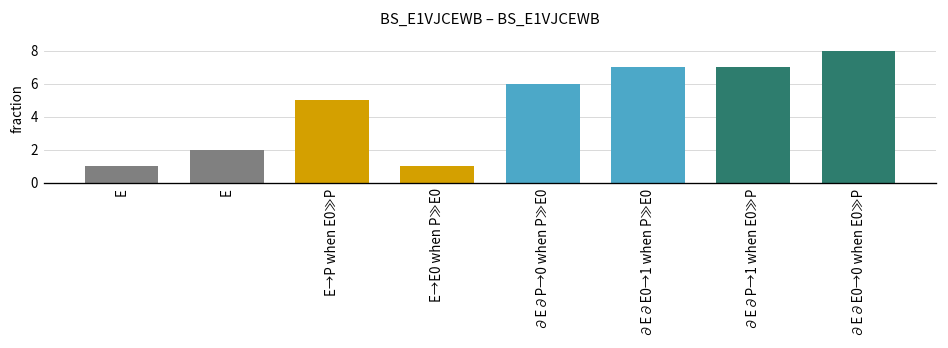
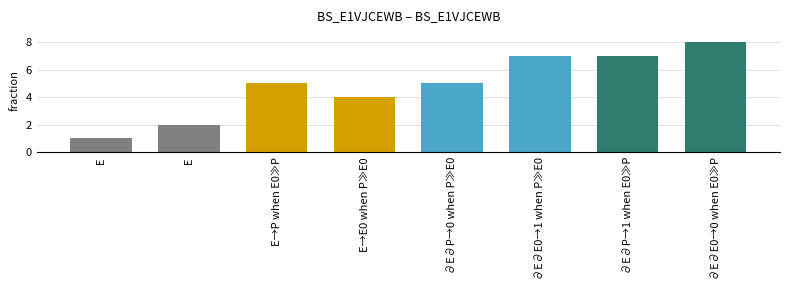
E→E0 when P≫E0: 1 -> 4
∂E∂P→0 when P≫E0: 6 -> 5
